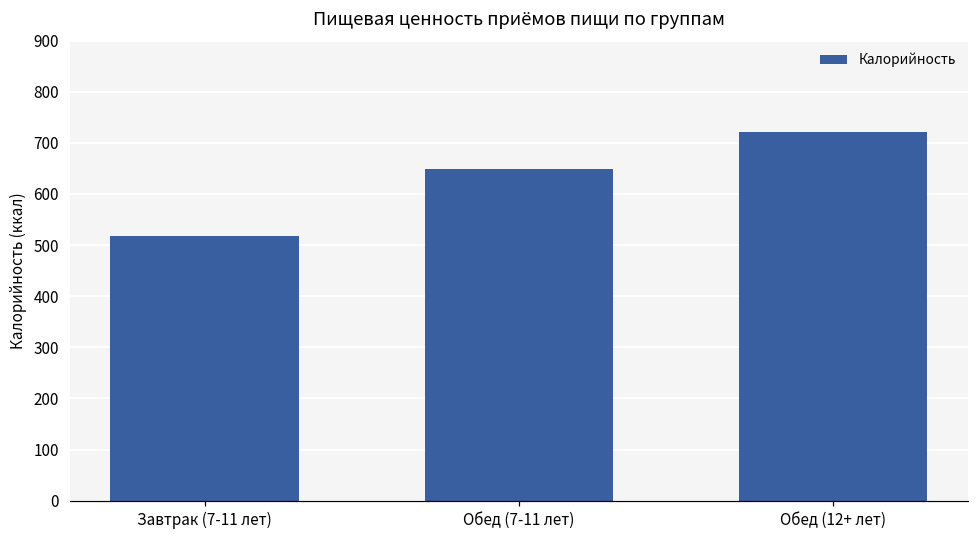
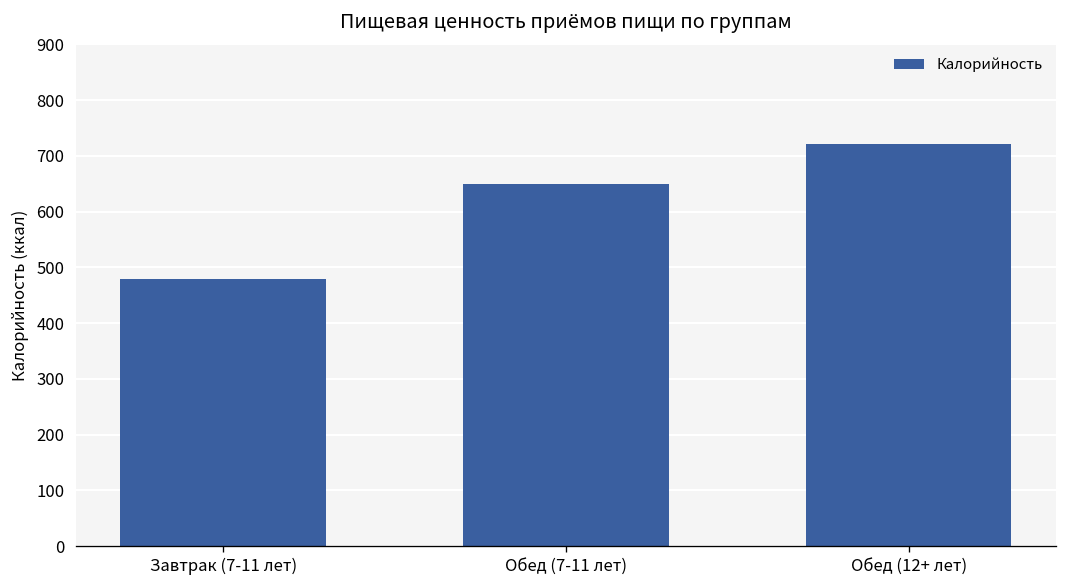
Завтрак (7-11 лет): 520 -> 480
